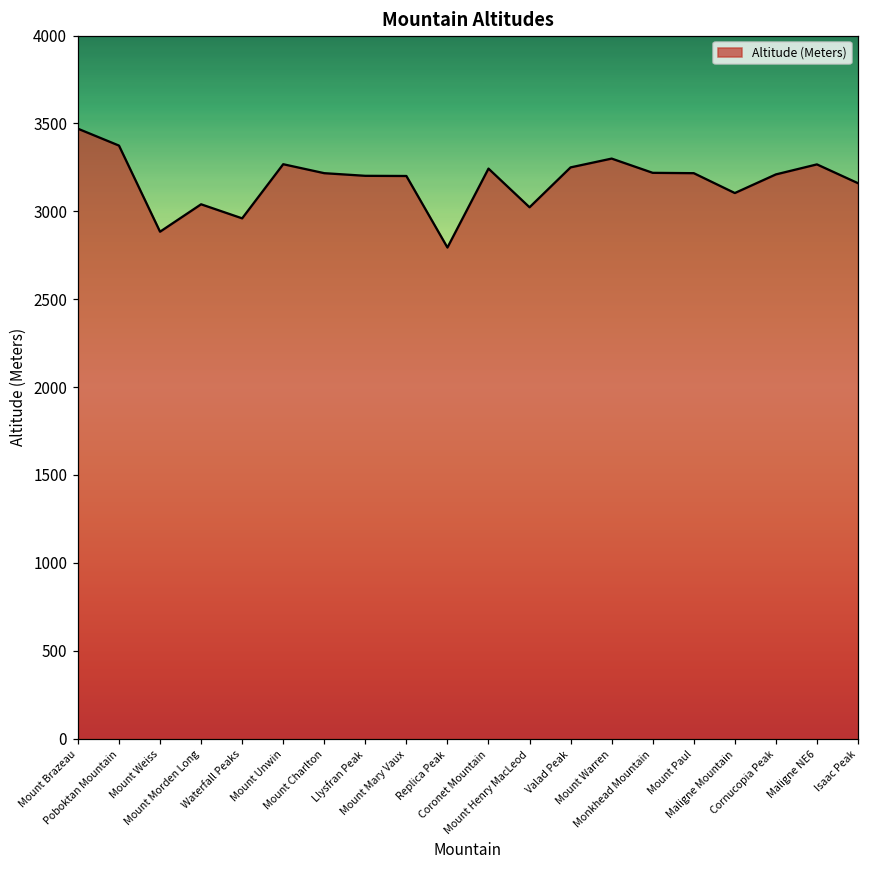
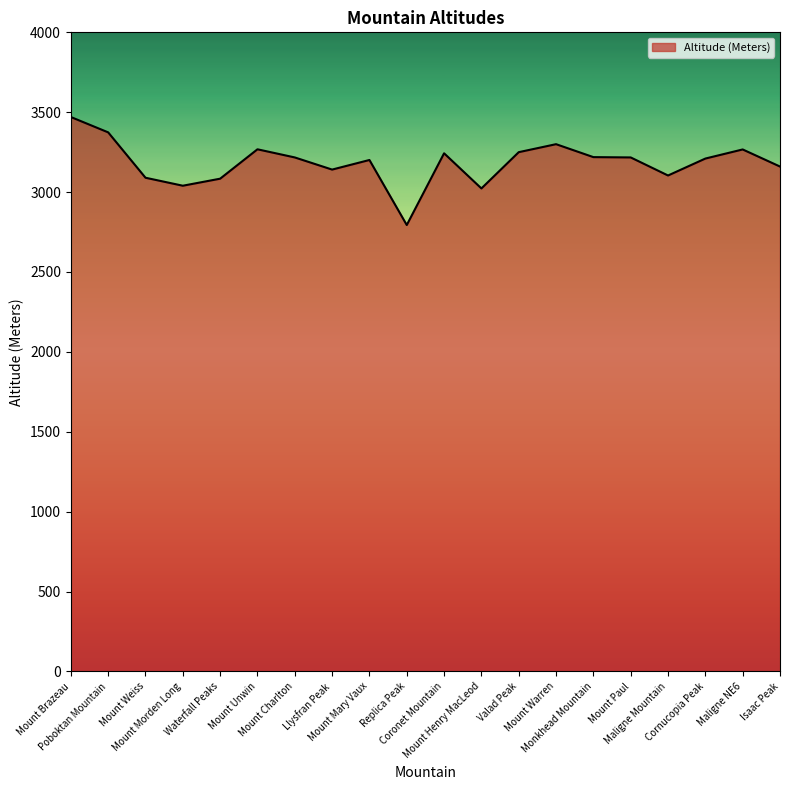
Mount Weiss: 2880 -> 3090
Waterfall Peaks: 2960 -> 3080
Llysfran Peak: 3200 -> 3140
